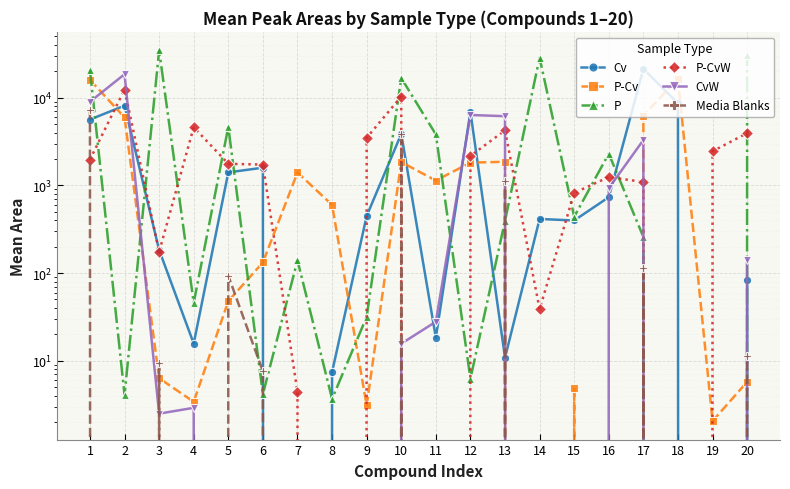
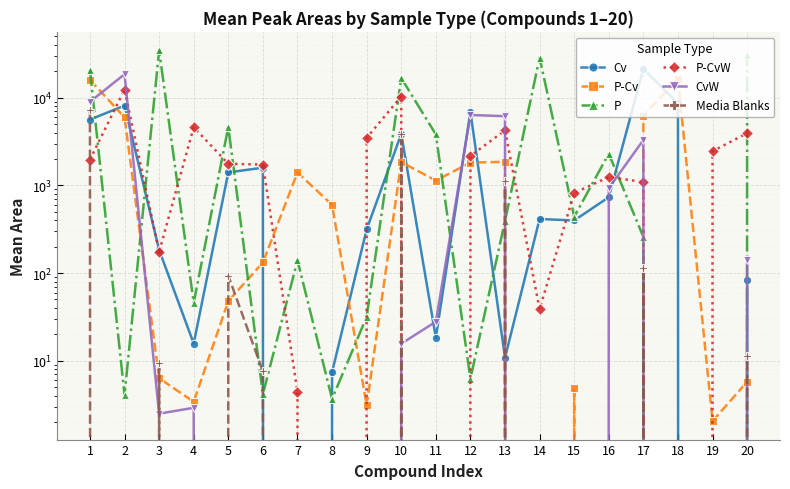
Cv, 9: 400 -> 320
